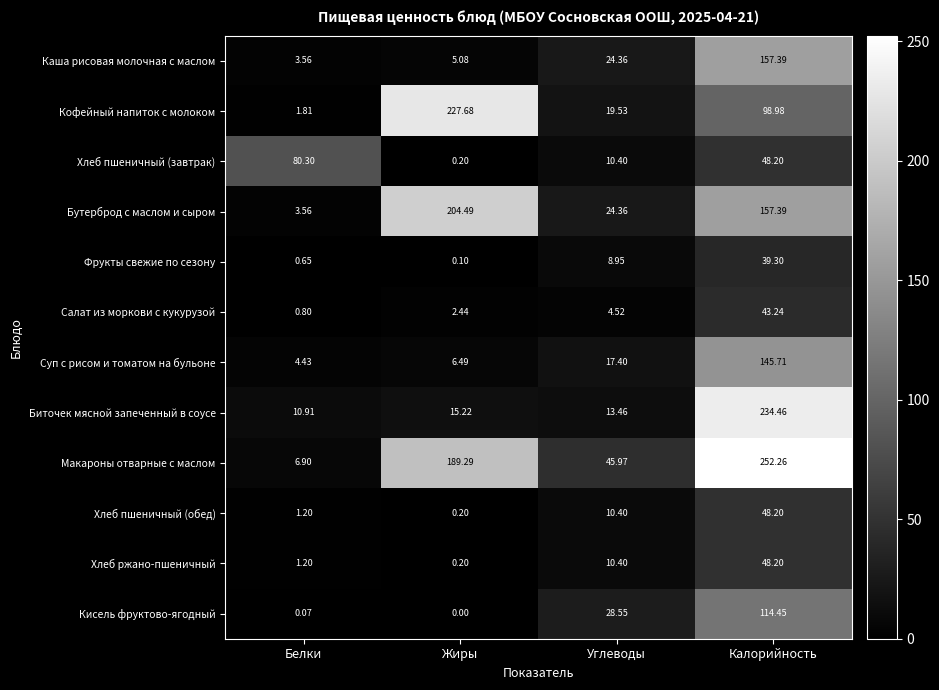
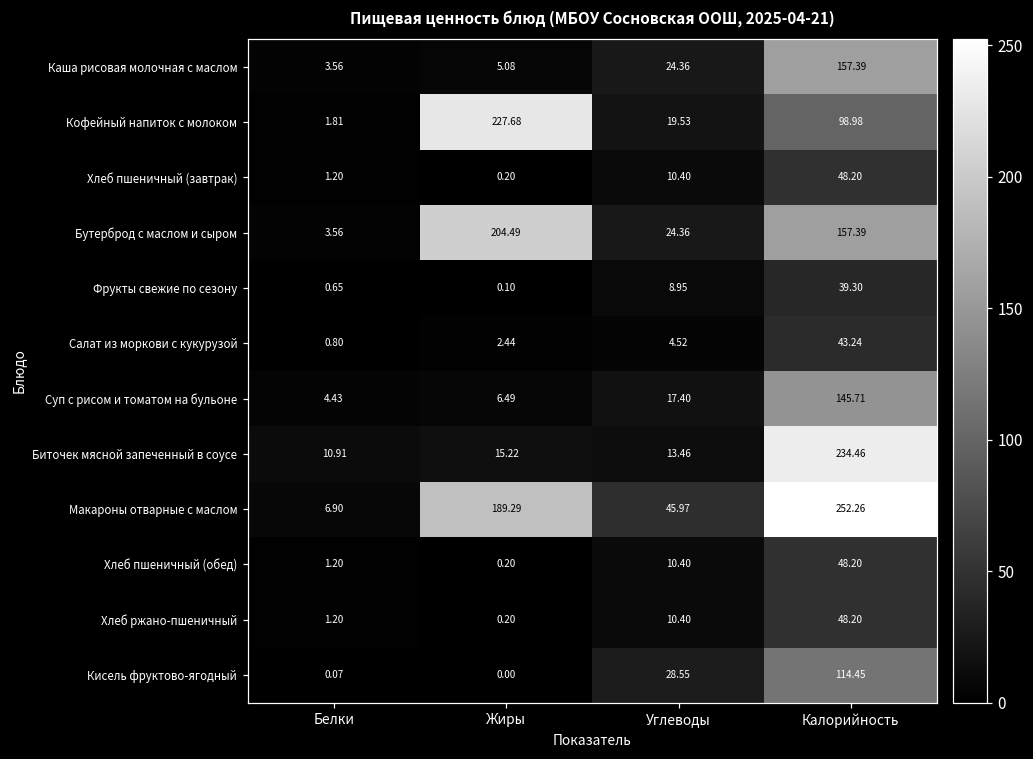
Хлеб пшеничный (завтрак), Белки: 80.30 -> 1.20
